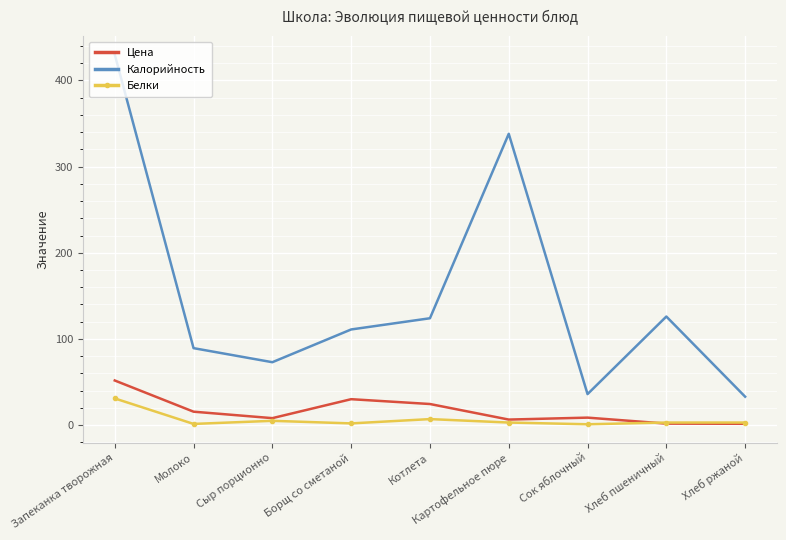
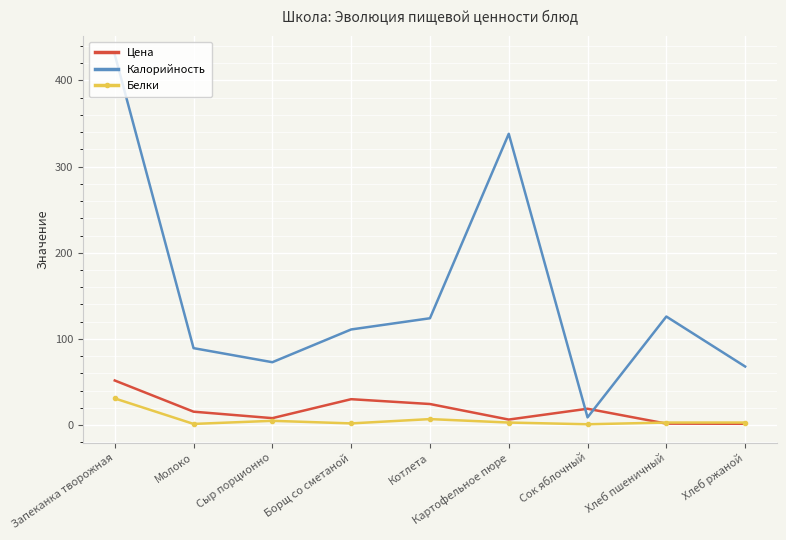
Цена, Сок яблочный: 10 -> 20
Калорийность, Сок яблочный: 40 -> 10
Калорийность, Хлеб ржаной: 30 -> 70
